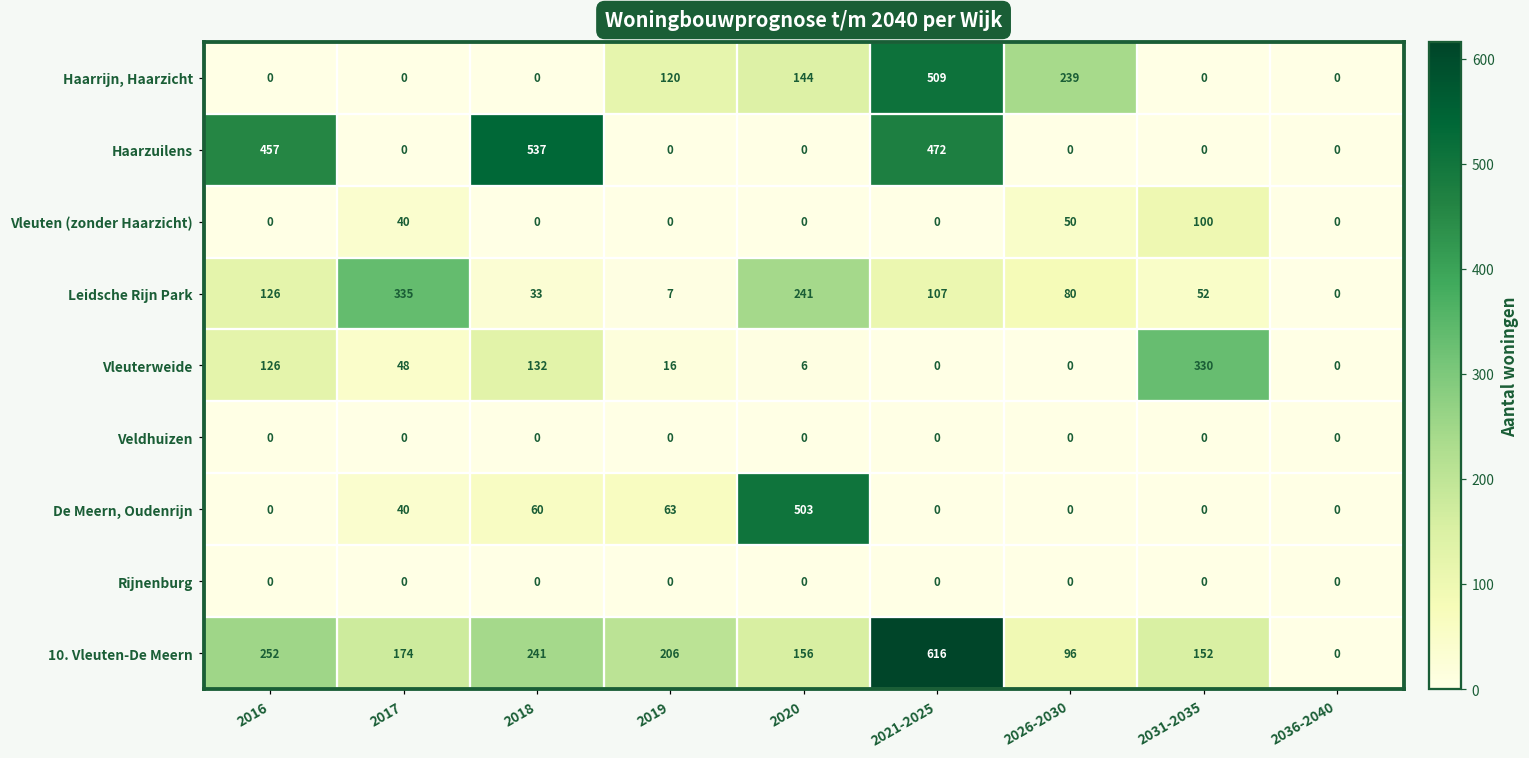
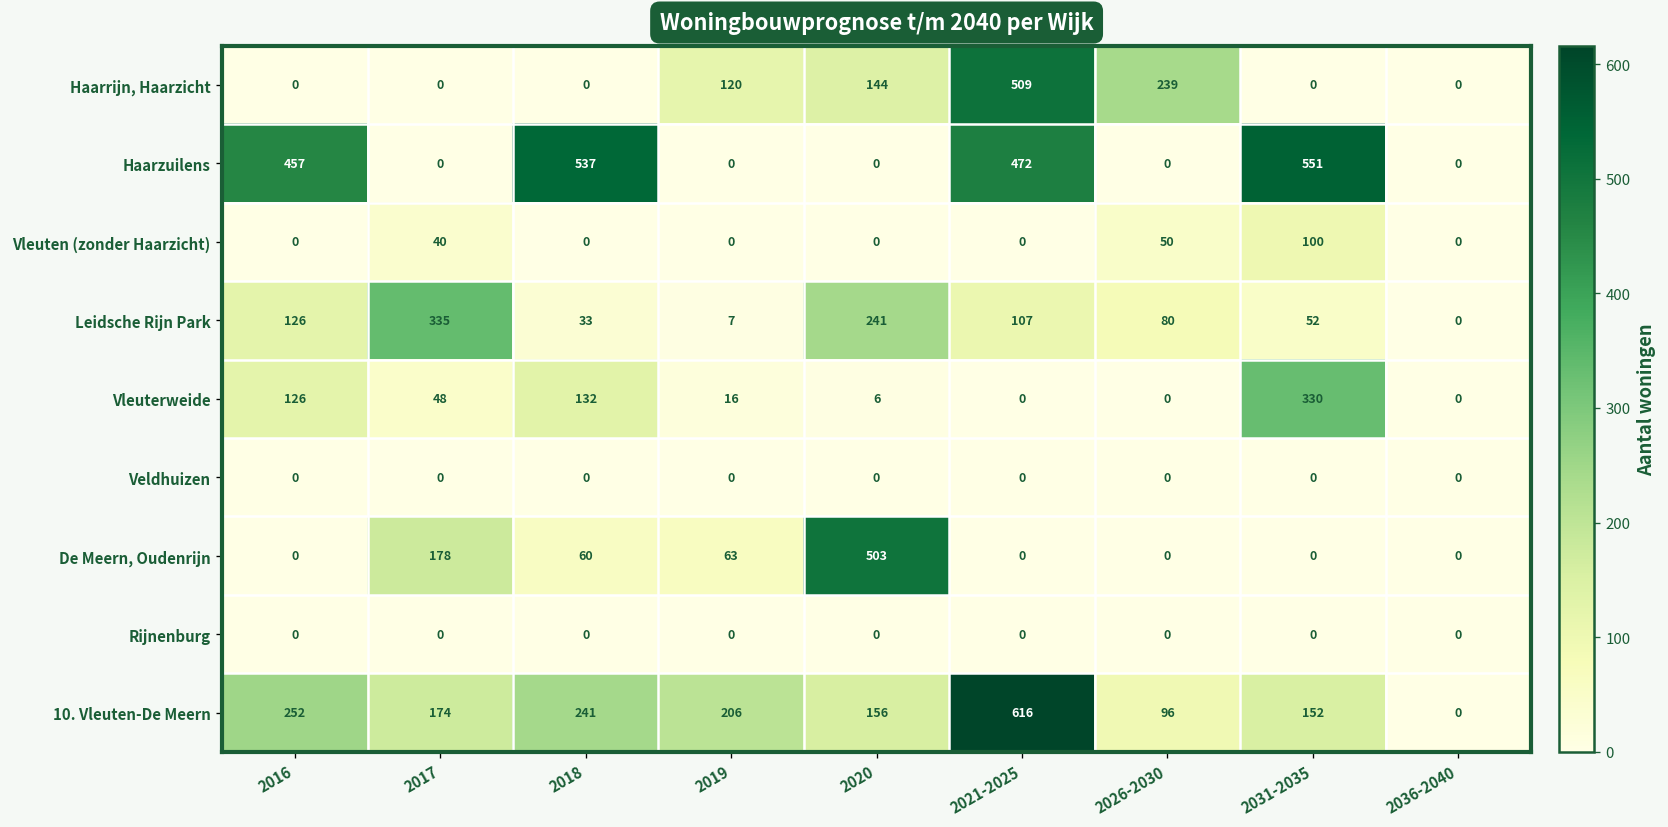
Haarzuilens, 2031-2035: 0 -> 551
De Meern, Oudenrijn, 2017: 40 -> 178
